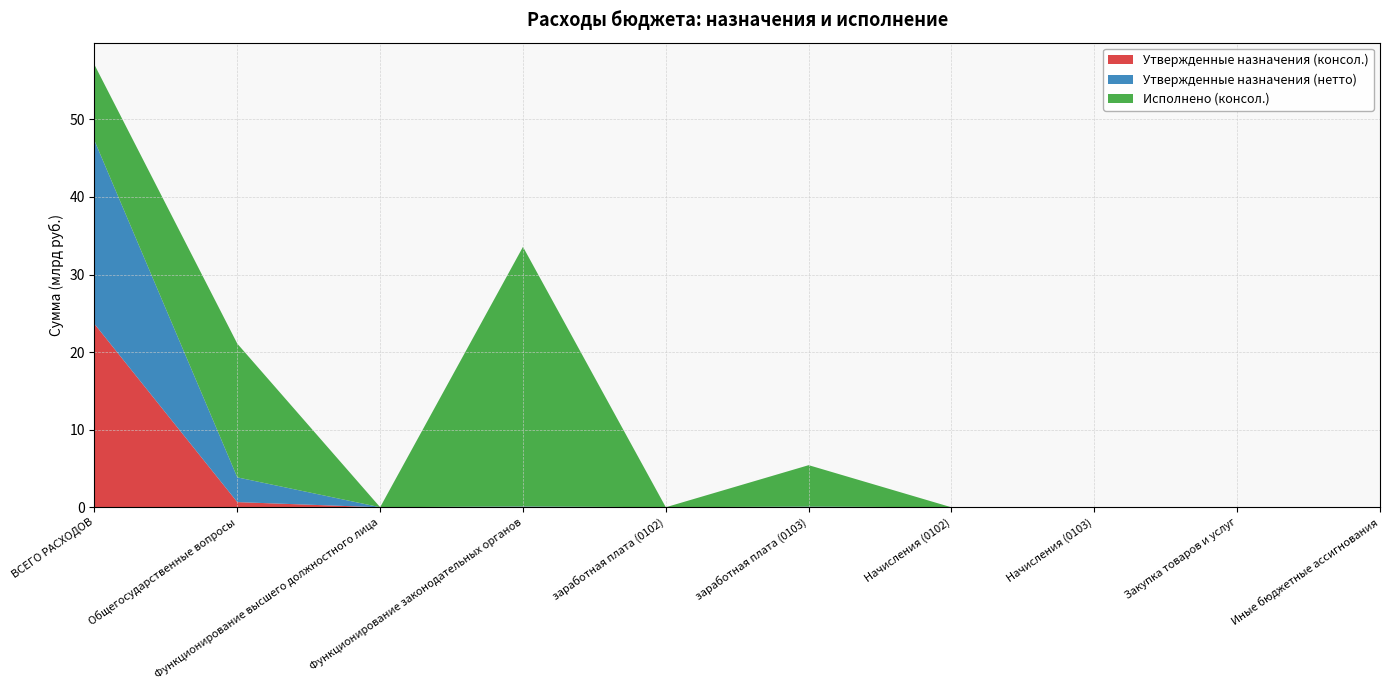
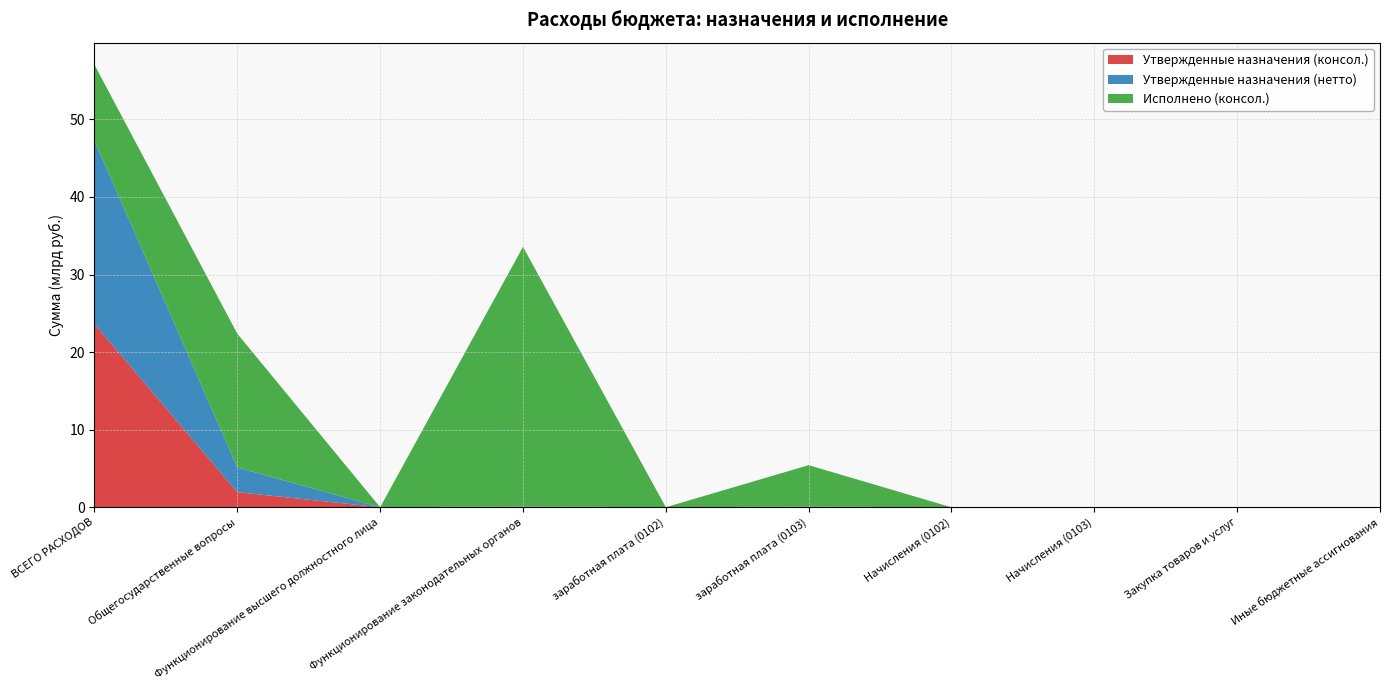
Утвержденные назначения (консол.), Общегосударственные вопросы: 1 -> 2
